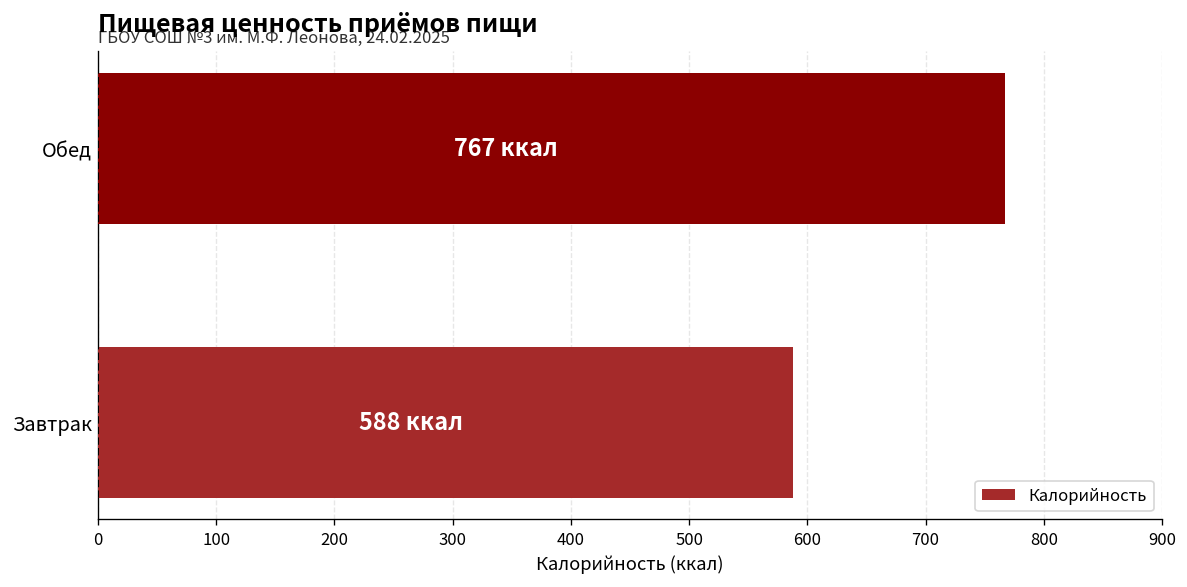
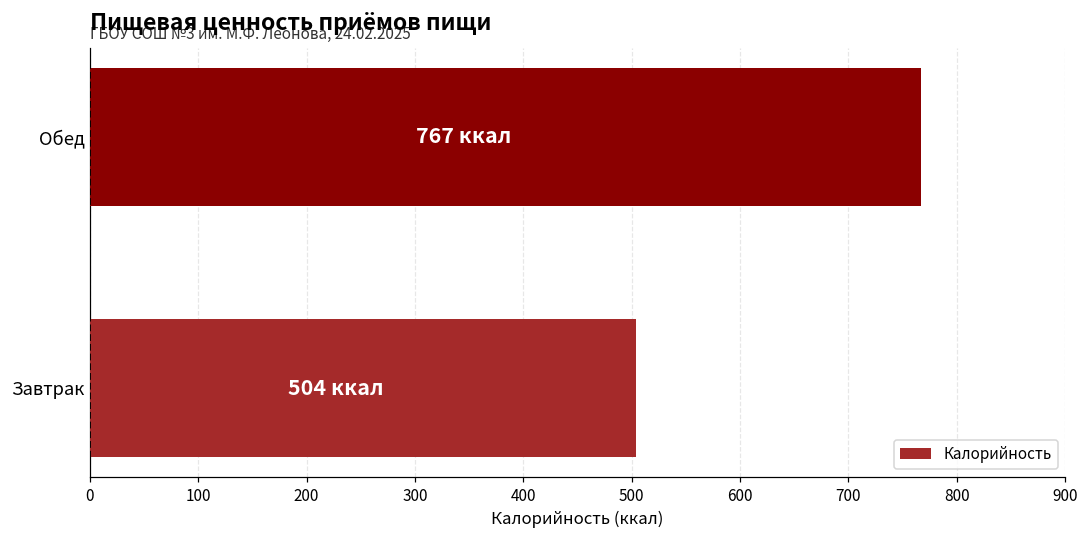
Завтрак: 588 -> 504
